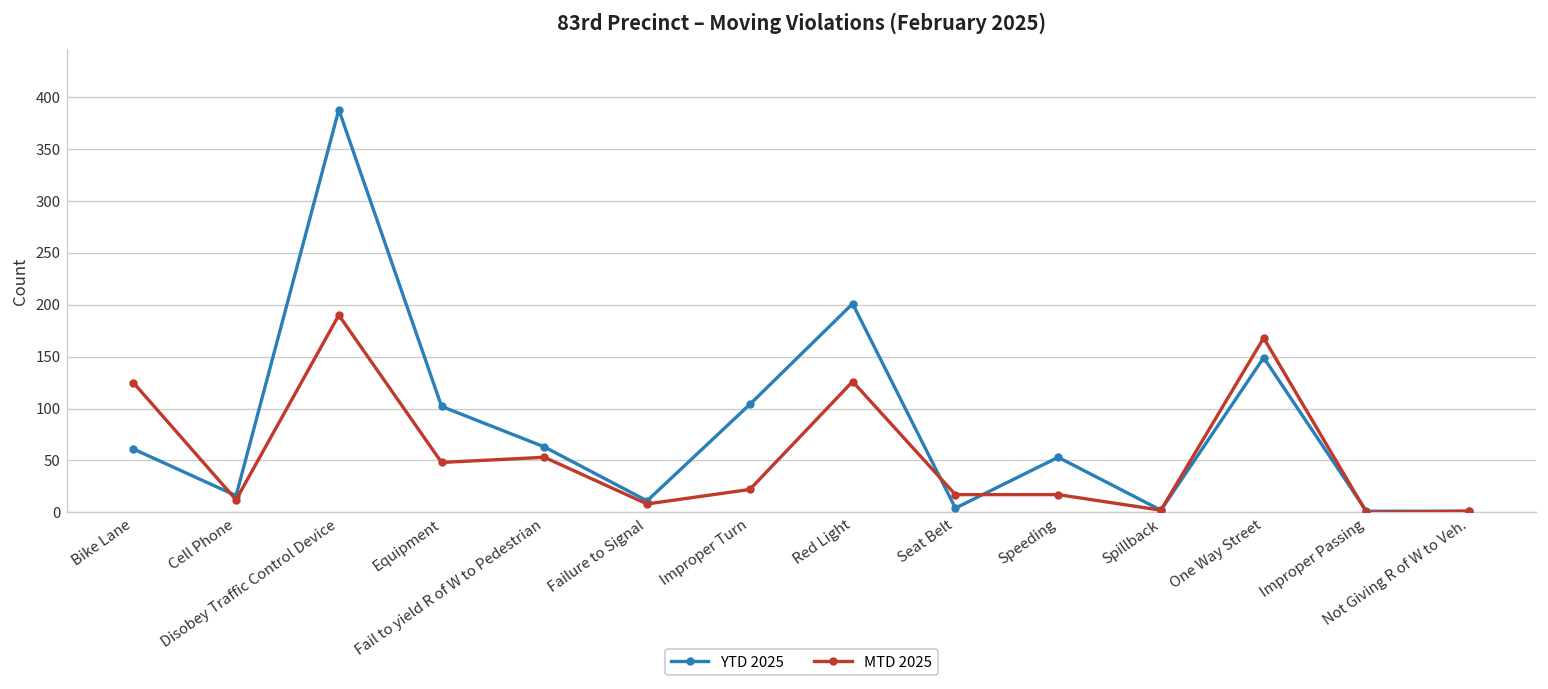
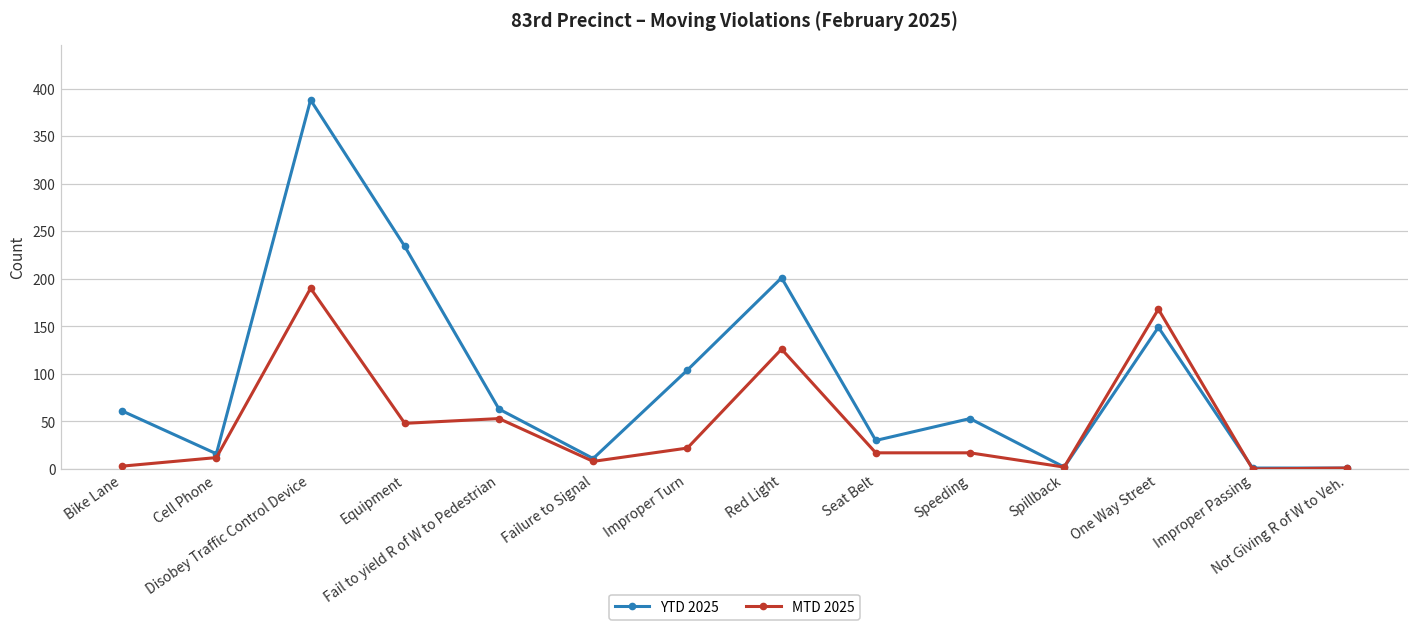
MTD 2025, Bike Lane: 130 -> 0
YTD 2025, Equipment: 100 -> 230
YTD 2025, Seat Belt: 0 -> 30
